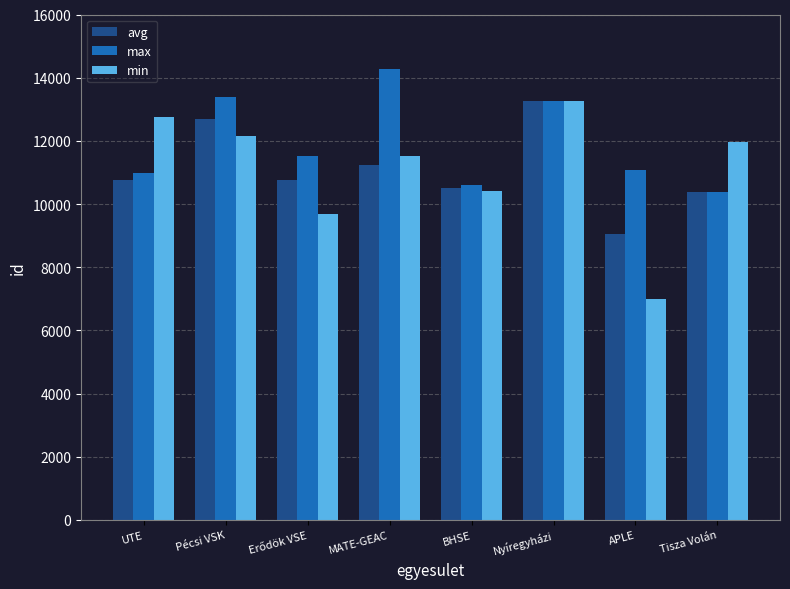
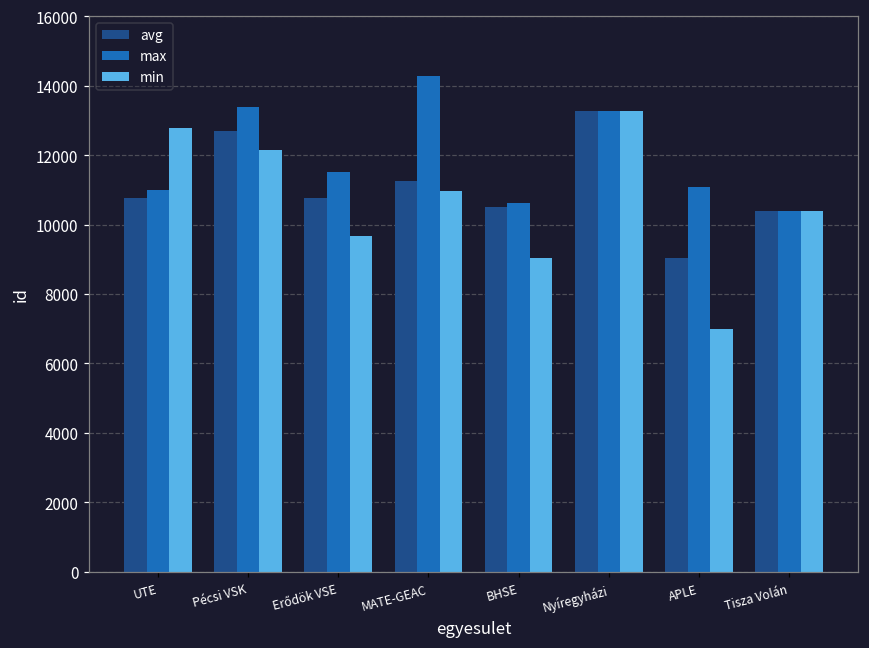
min, MATE-GEAC: 11500 -> 11000
min, BHSE: 10400 -> 9000
min, Tisza Volán: 12000 -> 10400
